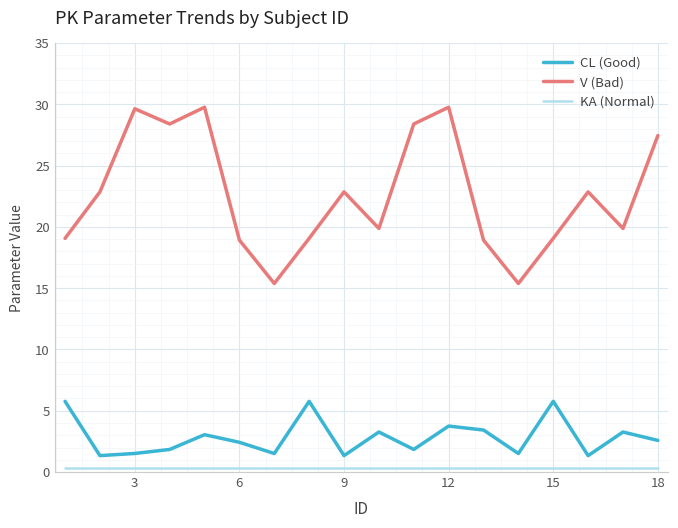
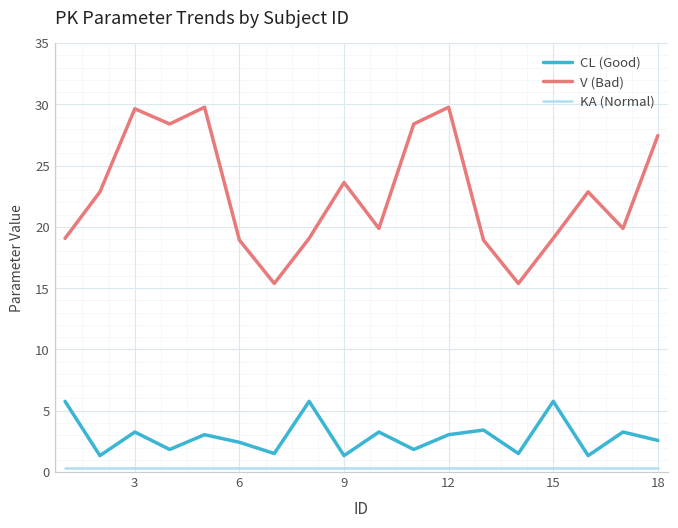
CL (Good), 3: 1.5 -> 3.3
V (Bad), 9: 22.9 -> 23.6
CL (Good), 12: 3.8 -> 3.0
